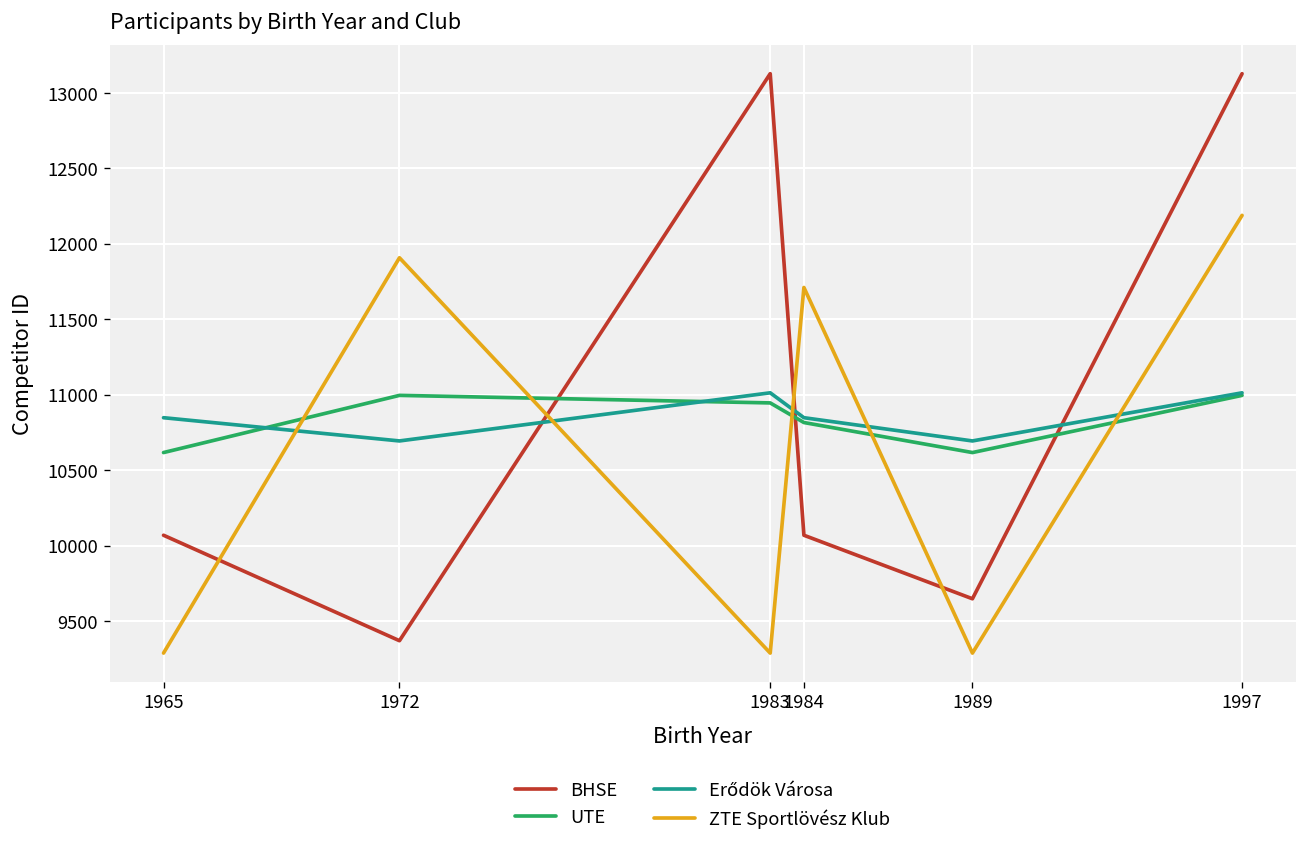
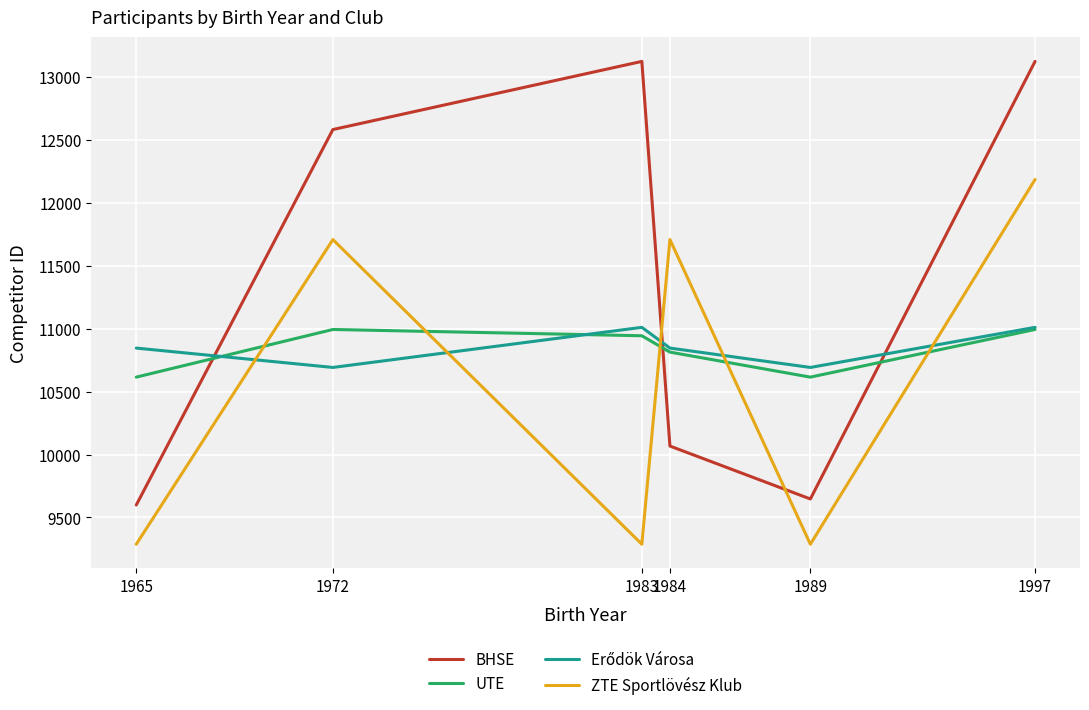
BHSE, 1965: 10070 -> 9600
BHSE, 1972: 9370 -> 12590
ZTE Sportlövész Klub, 1972: 11910 -> 11710
